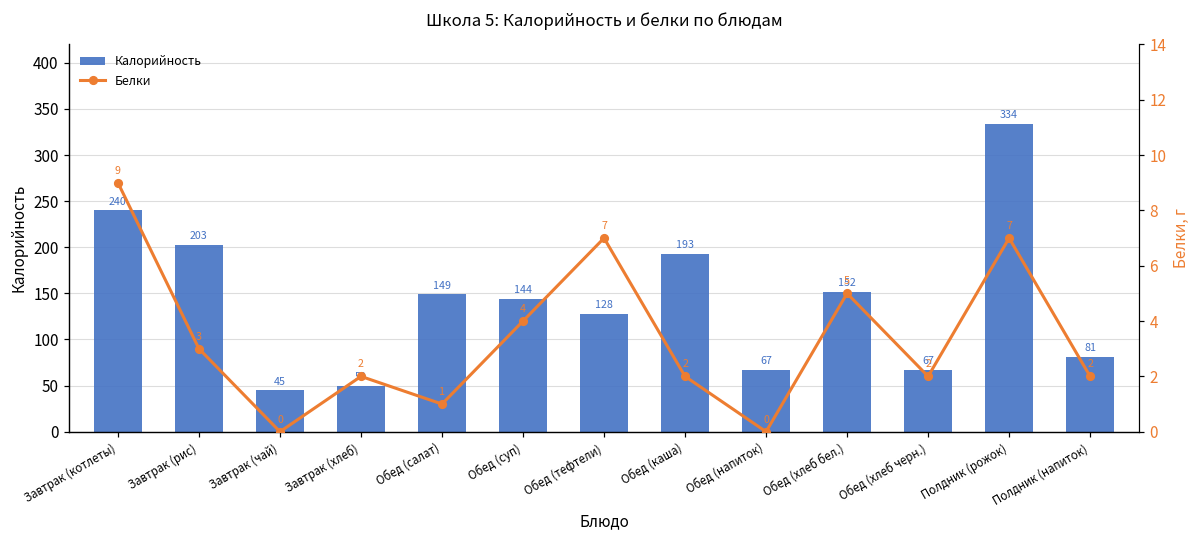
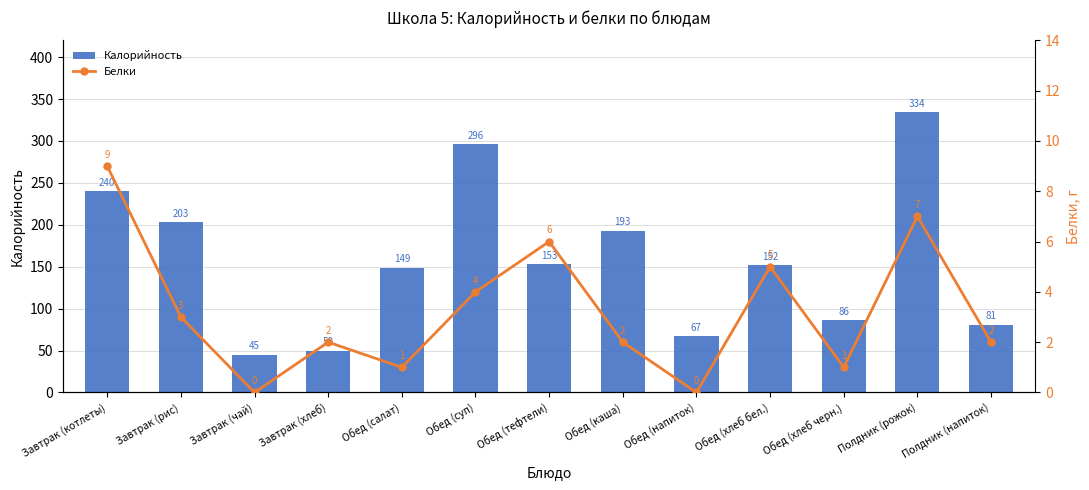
Калорийность, Обед (суп): 144 -> 296
Калорийность, Обед (тефтели): 128 -> 153
Калорийность, Обед (хлеб черн.): 67 -> 86
Белки, Обед (тефтели): 7 -> 6
Белки, Обед (хлеб черн.): 2 -> 1
